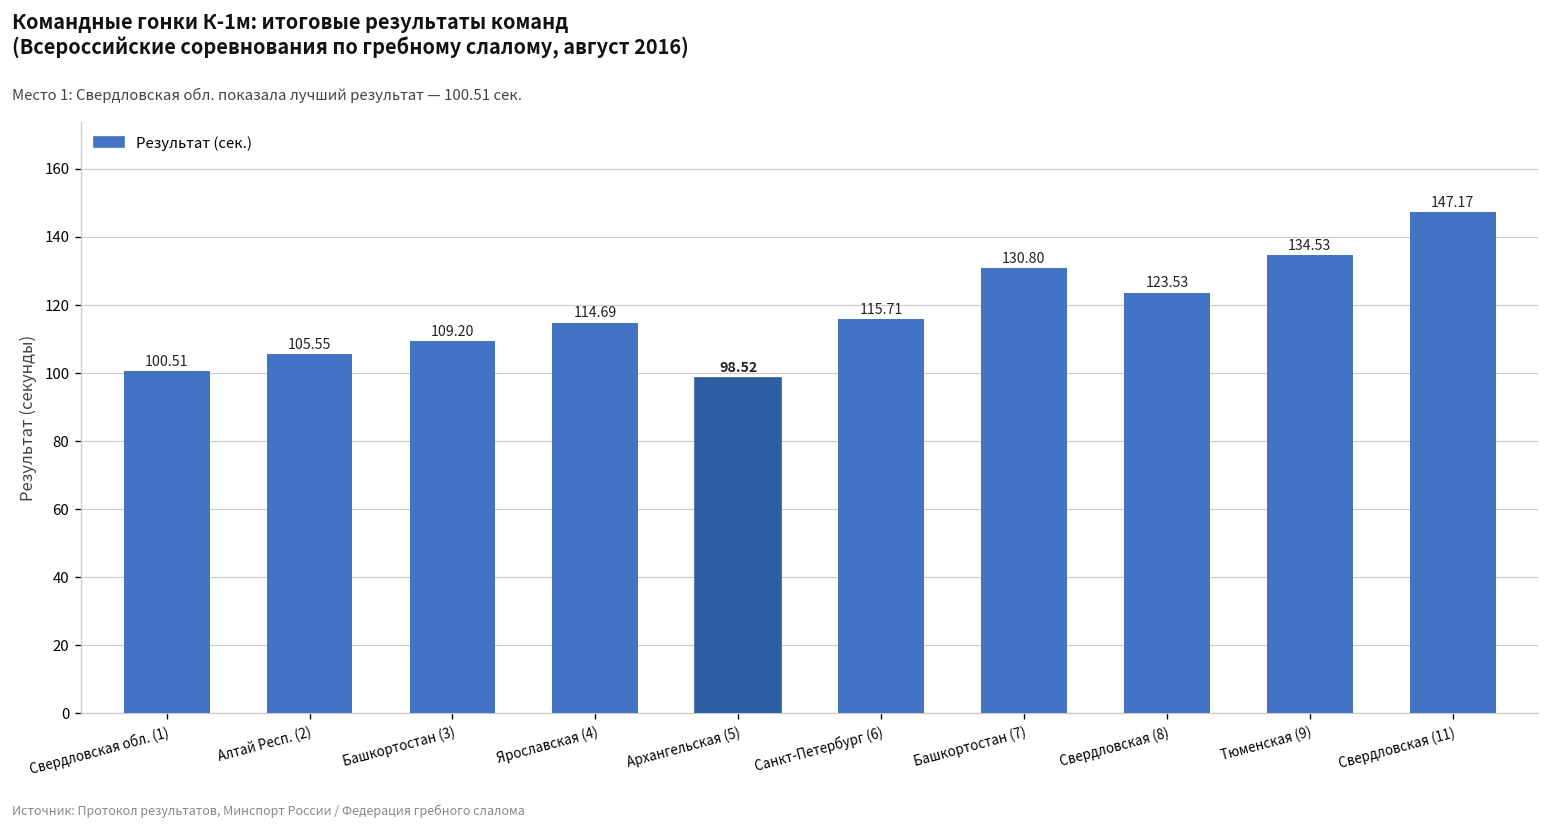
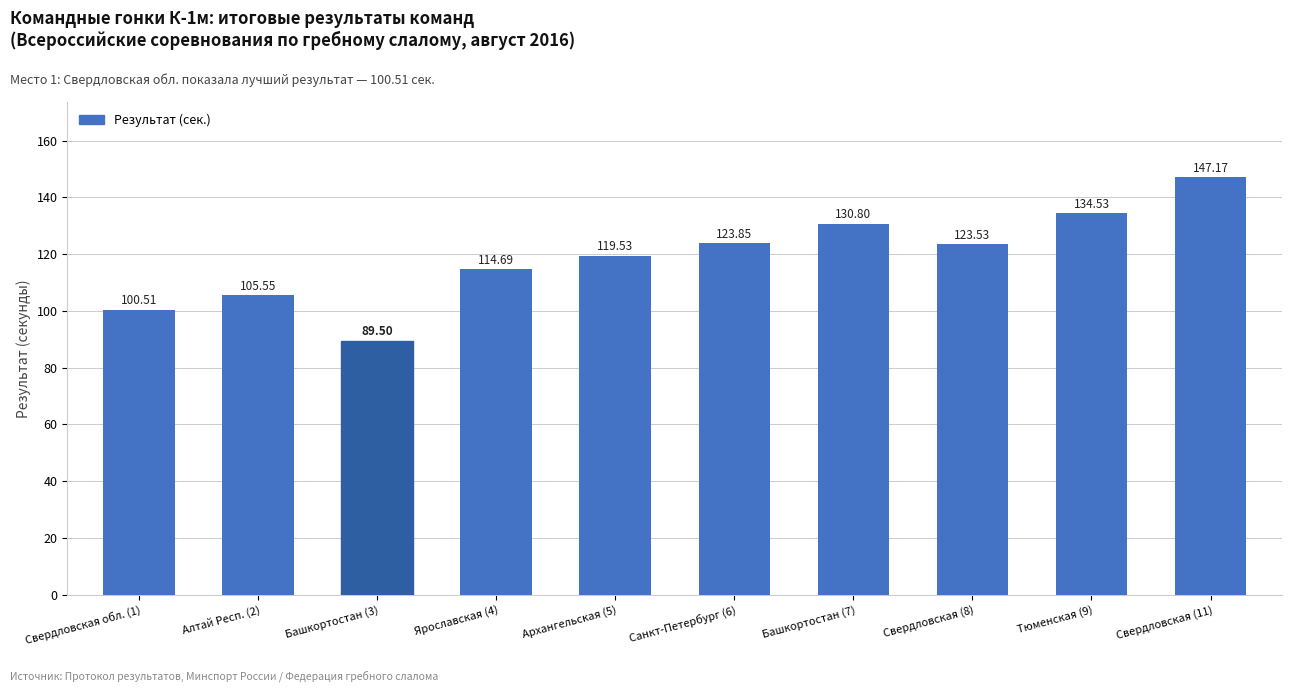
Башкортостан (3): 109.20 -> 89.50
Архангельская (5): 98.52 -> 119.53
Санкт-Петербург (6): 115.71 -> 123.85
